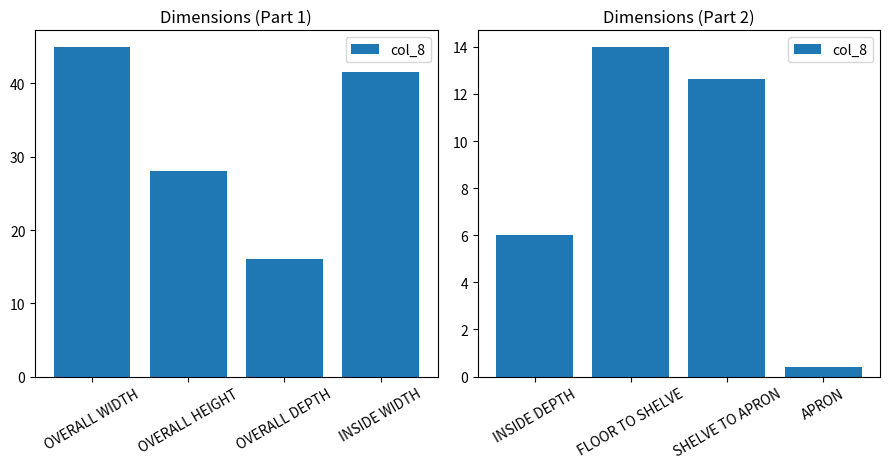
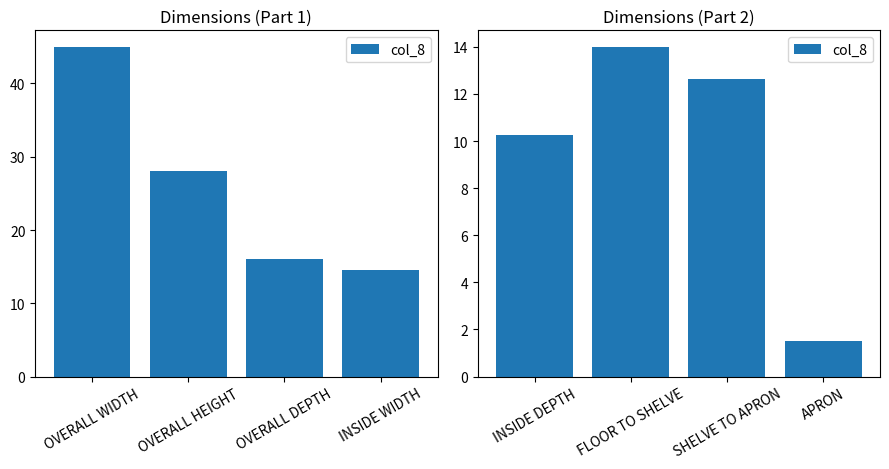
Dimensions (Part 1), INSIDE WIDTH: 42 -> 15
Dimensions (Part 2), INSIDE DEPTH: 6.0 -> 10.3
Dimensions (Part 2), APRON: 0.4 -> 1.5
